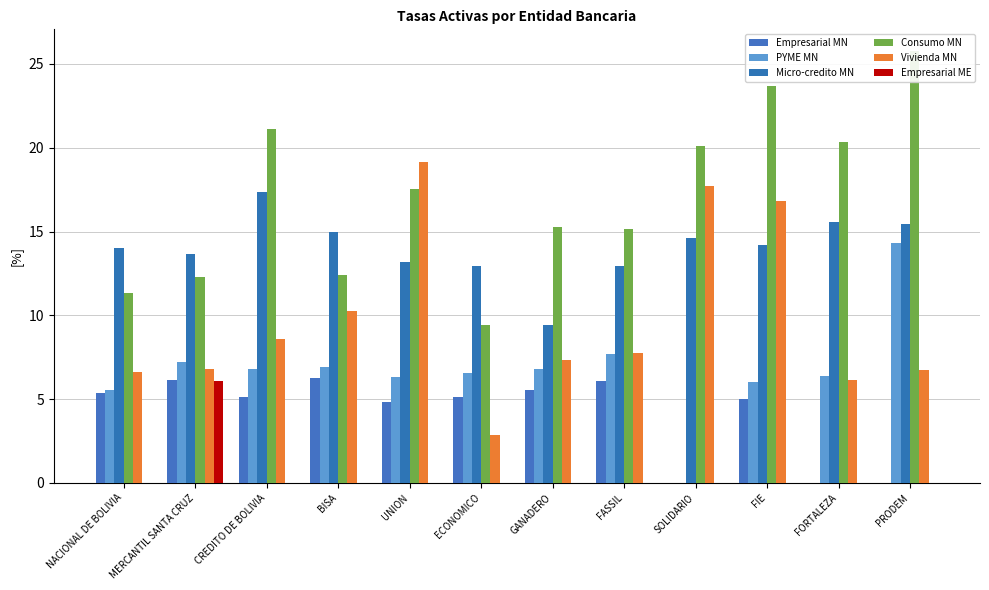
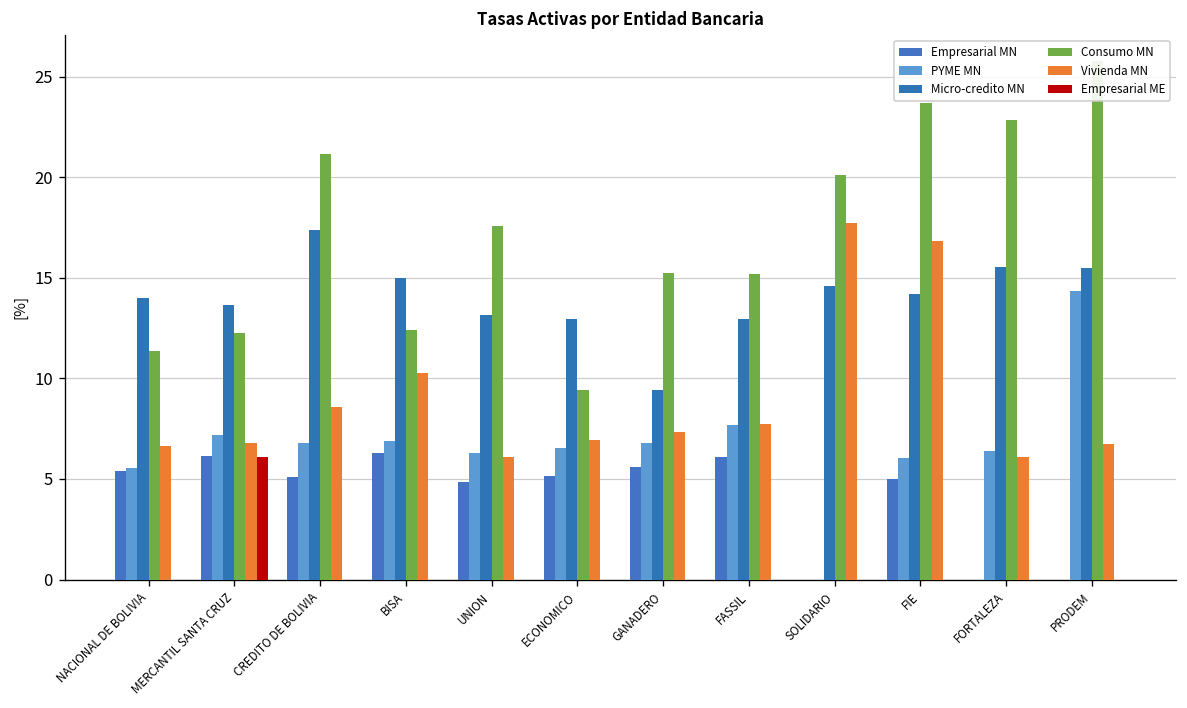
Vivienda MN, UNION: 19.1 -> 6.1
Vivienda MN, ECONOMICO: 2.9 -> 6.9
Consumo MN, FORTALEZA: 20.3 -> 22.8
